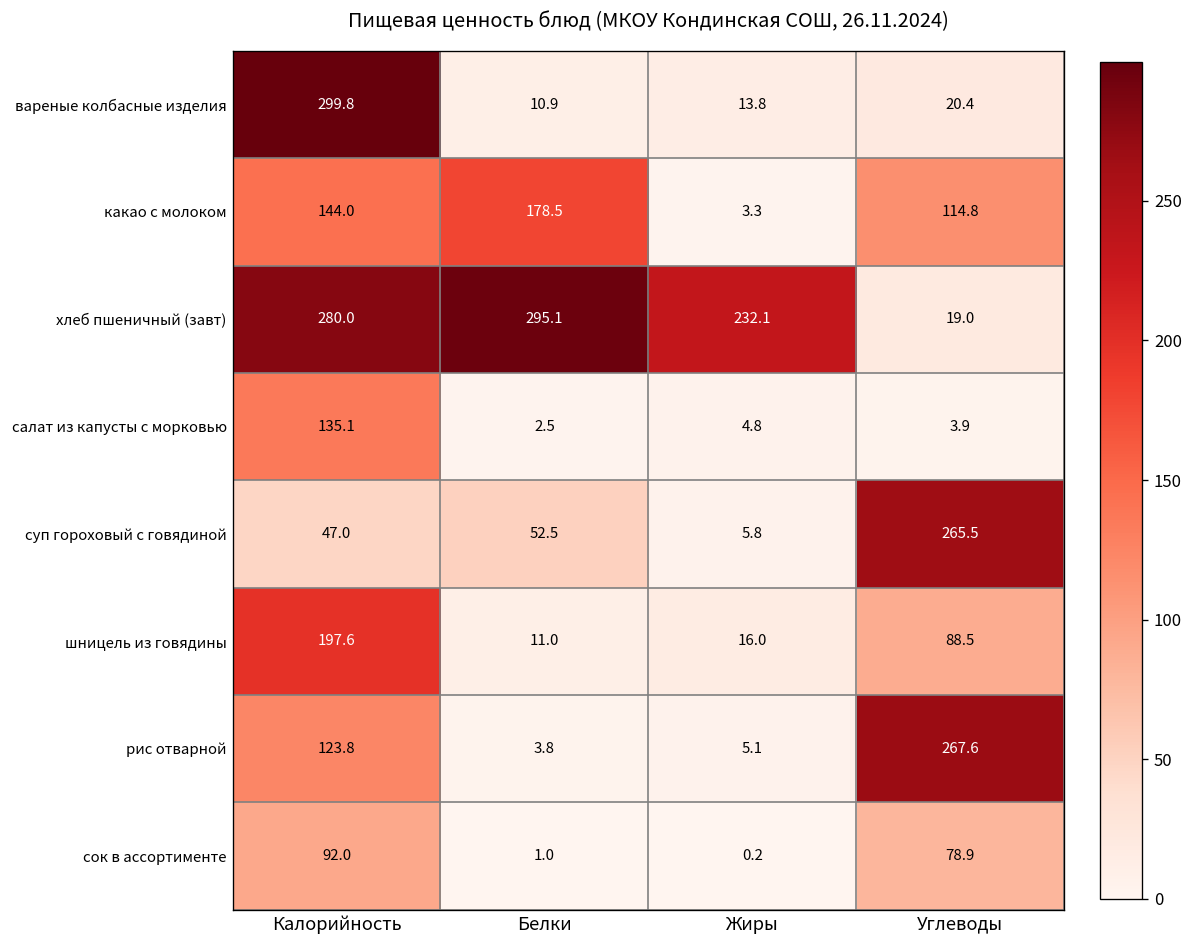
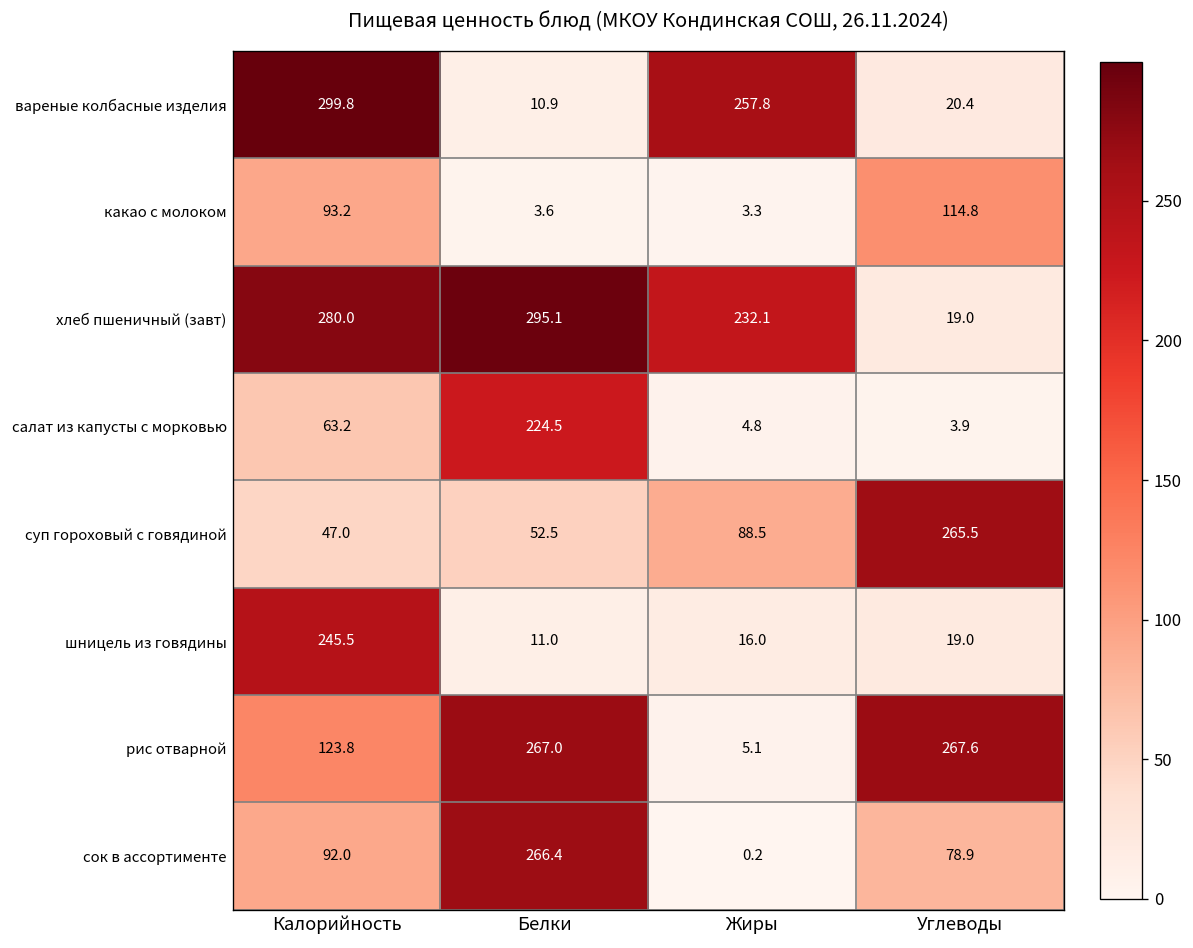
вареные колбасные изделия, Жиры: 13.8 -> 257.8
какао с молоком, Калорийность: 144.0 -> 93.2
какао с молоком, Белки: 178.5 -> 3.6
салат из капусты с морковью, Калорийность: 135.1 -> 63.2
салат из капусты с морковью, Белки: 2.5 -> 224.5
суп гороховый с говядиной, Жиры: 5.8 -> 88.5
шницель из говядины, Калорийность: 197.6 -> 245.5
шницель из говядины, Углеводы: 88.5 -> 19.0
рис отварной, Белки: 3.8 -> 267.0
сок в ассортименте, Белки: 1.0 -> 266.4
